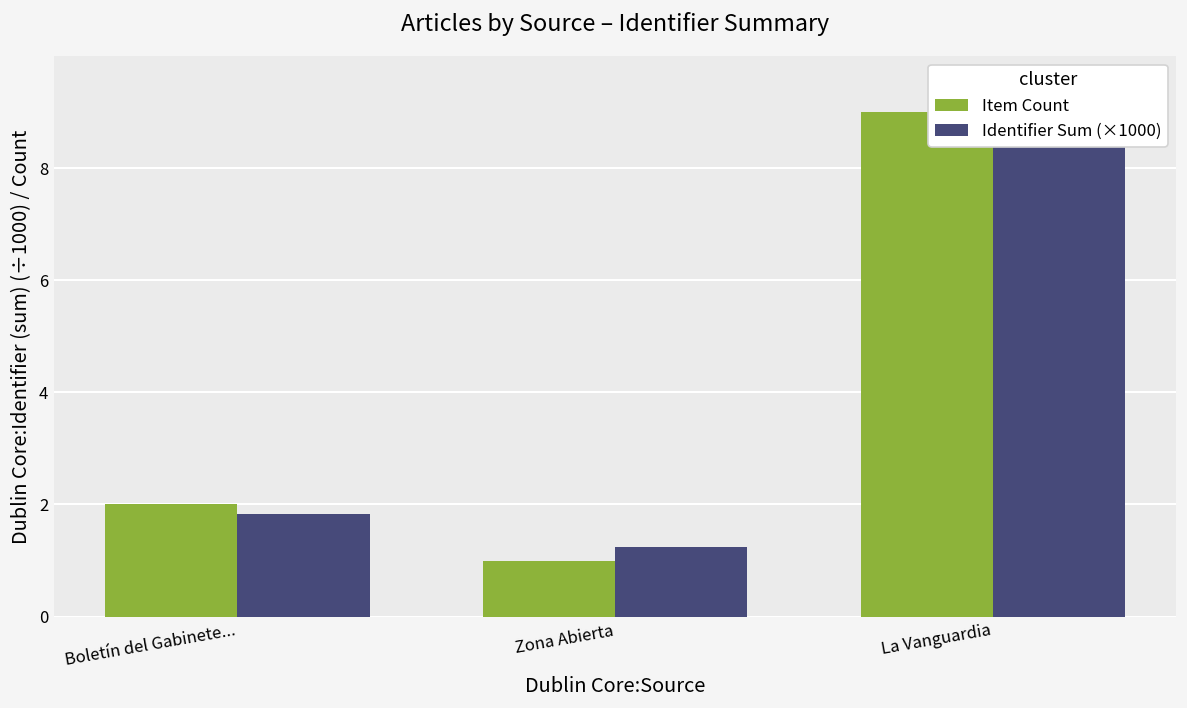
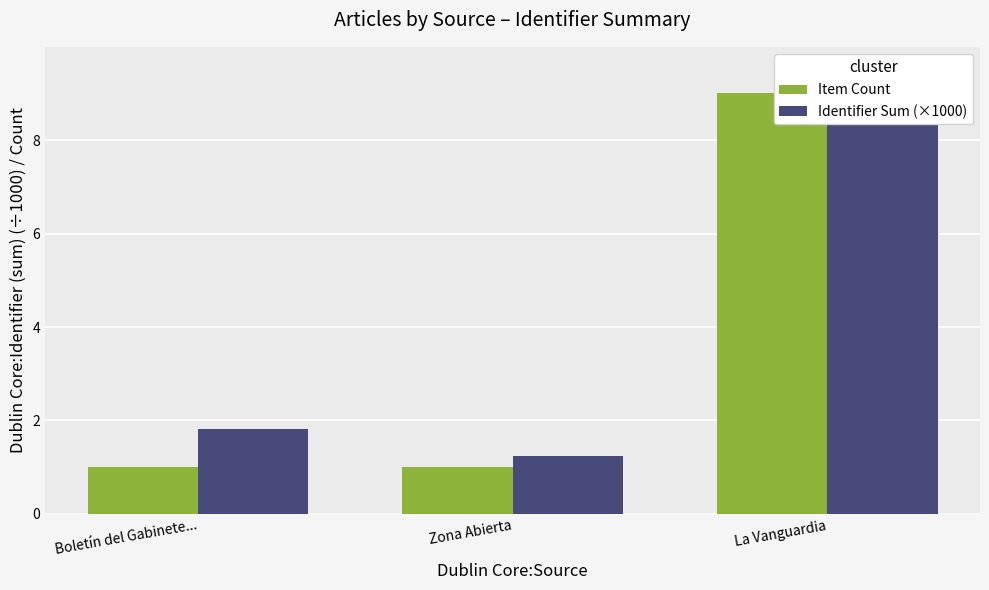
Item Count, Boletín del Gabinete...: 2 -> 1
